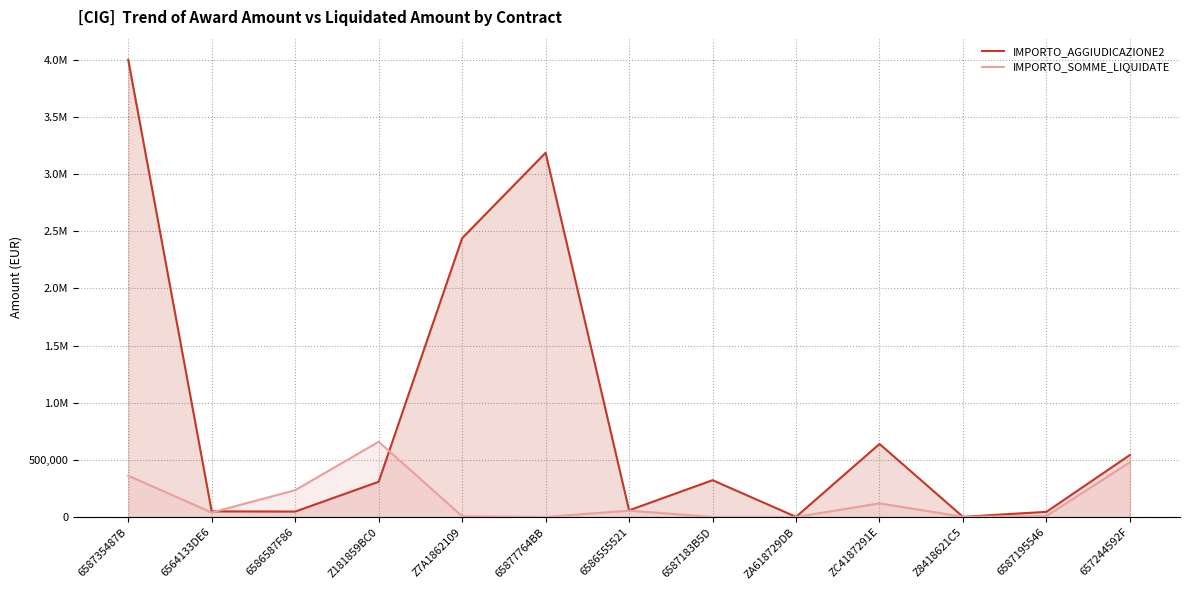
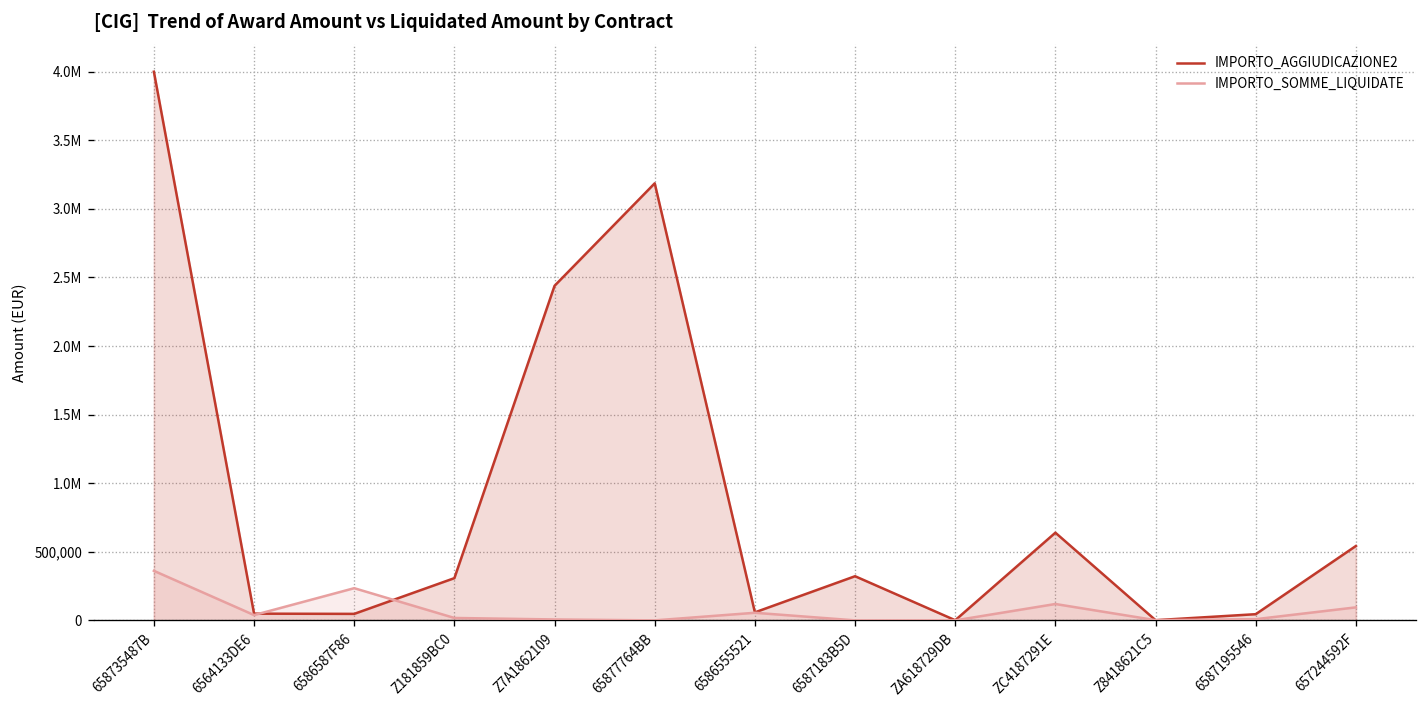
IMPORTO_SOMME_LIQUIDATE, Z181859BC0: 660,000 -> 20,000
IMPORTO_SOMME_LIQUIDATE, 657244592F: 480,000 -> 90,000
